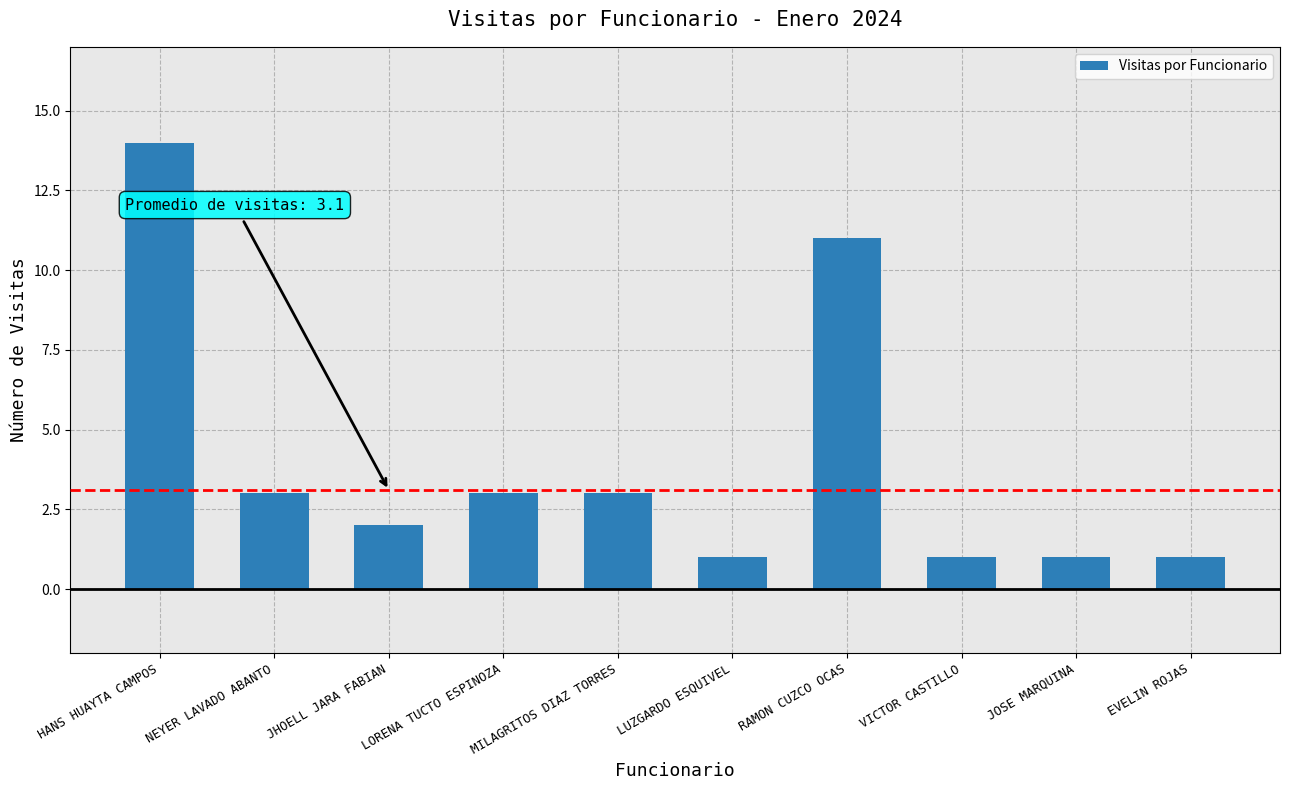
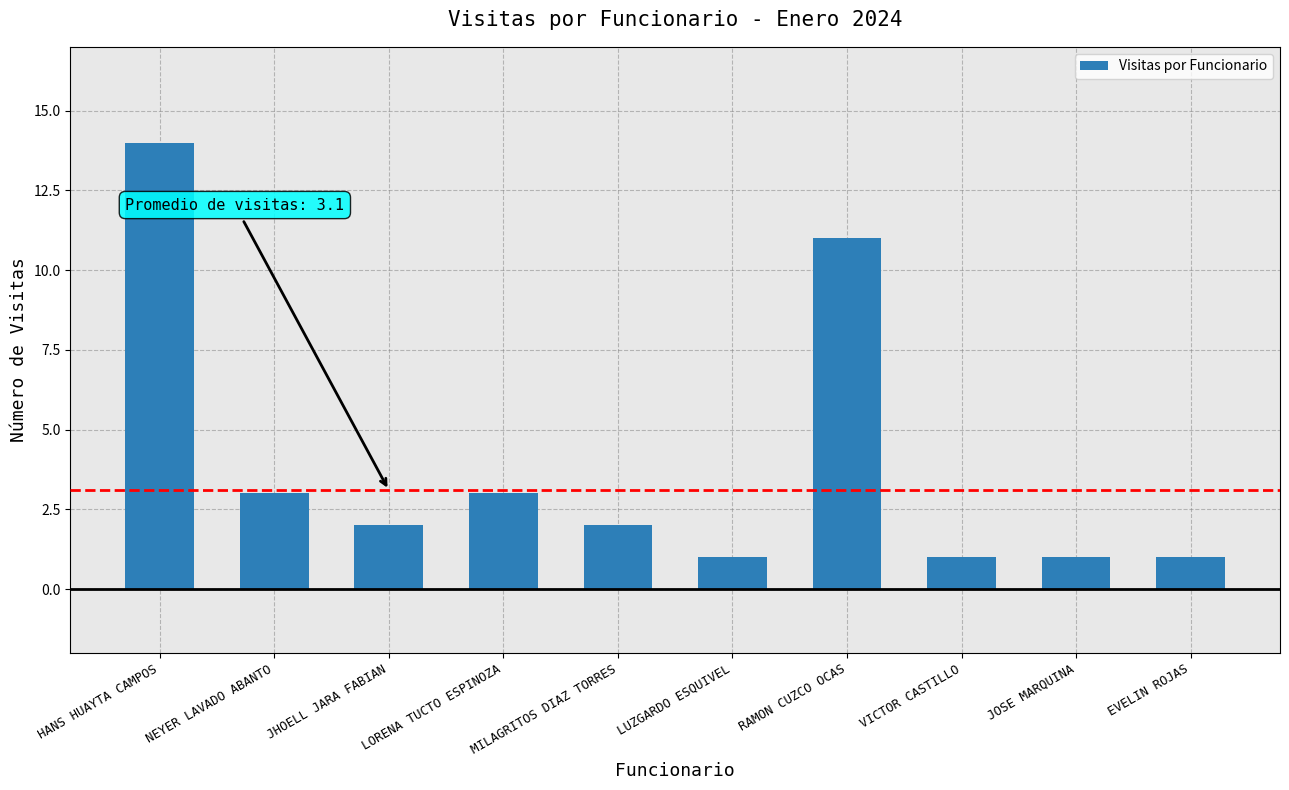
MILAGRITOS DIAZ TORRES: 3 -> 2
